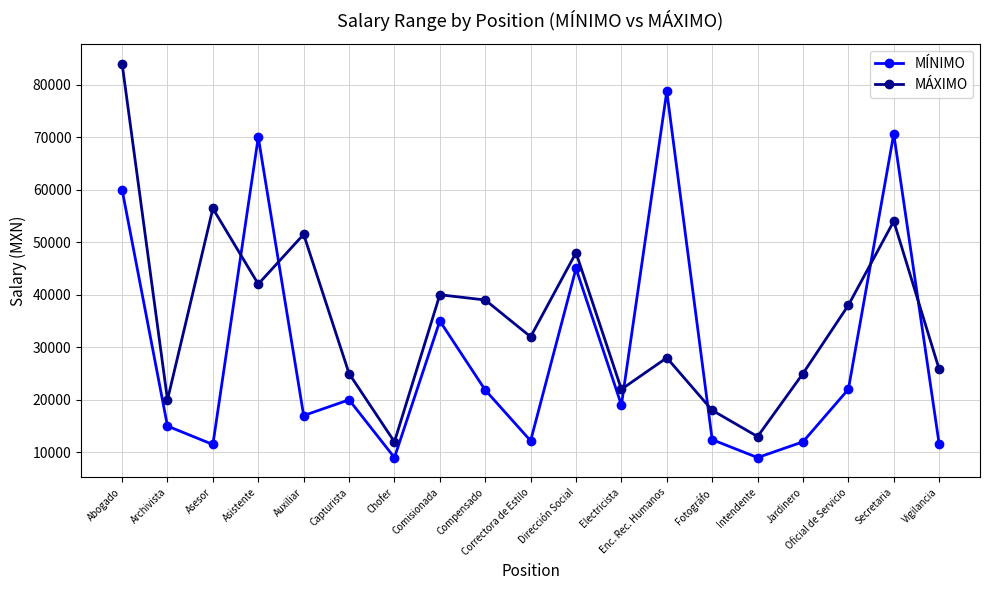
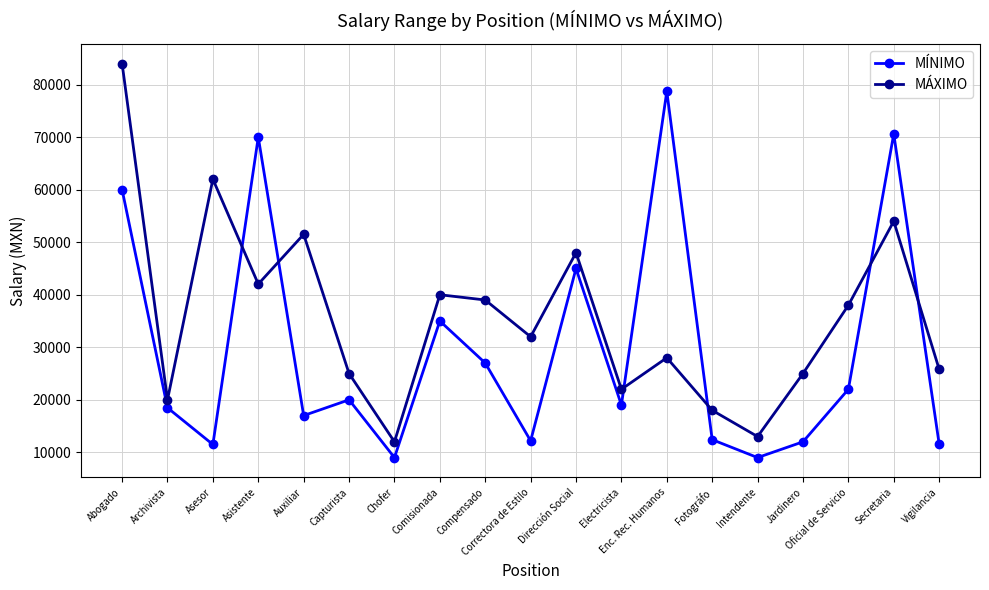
MÍNIMO, Archivista: 15000 -> 18000
MÁXIMO, Asesor: 56000 -> 62000
MÍNIMO, Compensado: 22000 -> 27000
